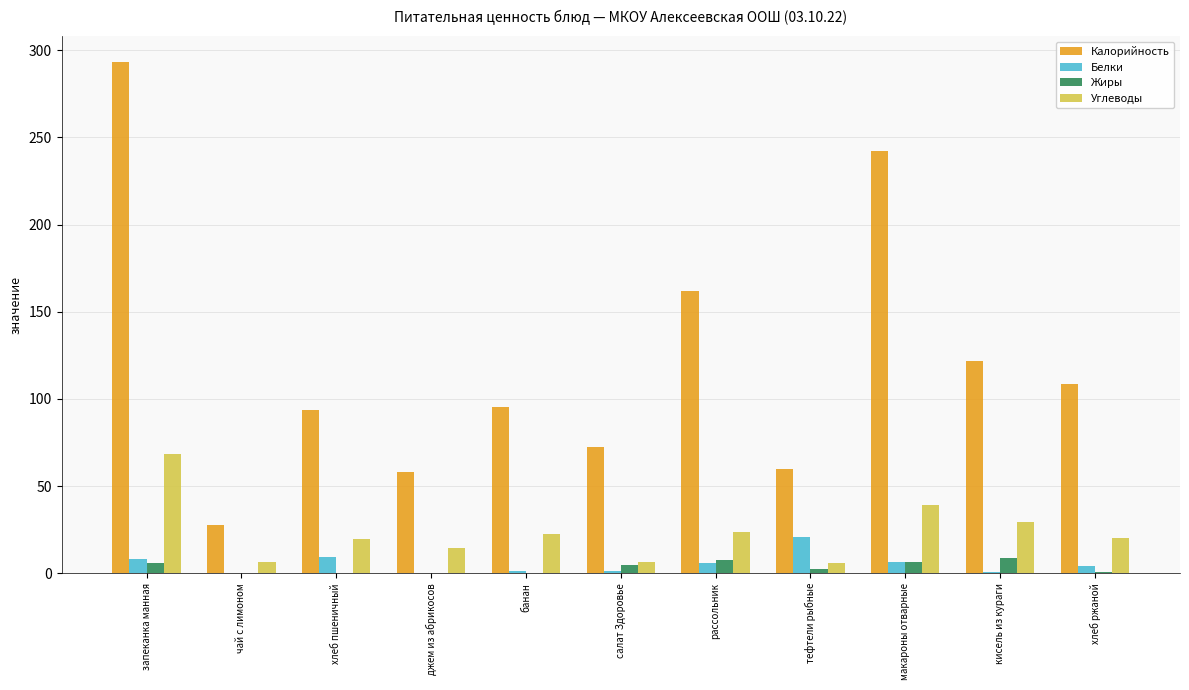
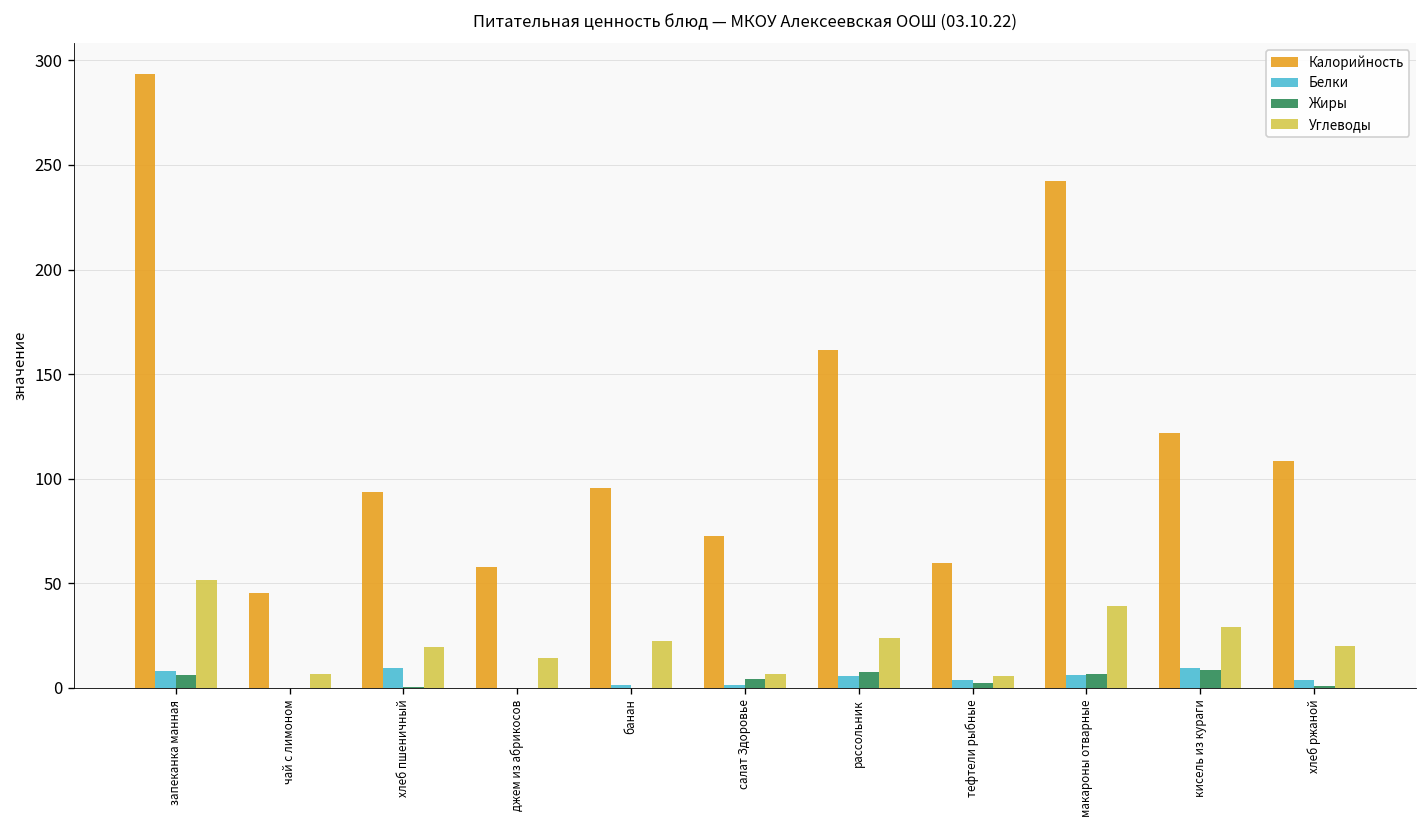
Углеводы, запеканка манная: 68 -> 52
Калорийность, чай с лимоном: 28 -> 46
Белки, тефтели рыбные: 21 -> 4
Белки, кисель из кураги: 1 -> 9
